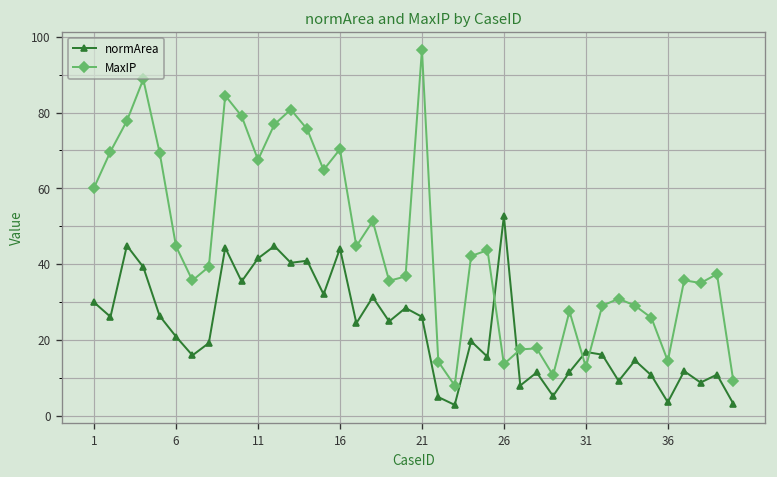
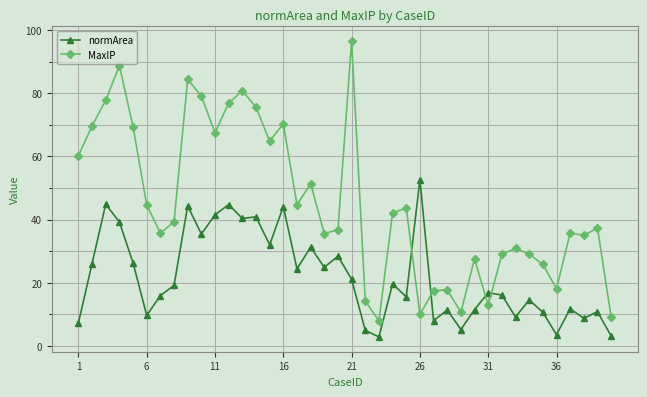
normArea, 1: 30 -> 7
normArea, 6: 21 -> 10
normArea, 21: 26 -> 21
MaxIP, 26: 14 -> 10
MaxIP, 36: 14 -> 18
